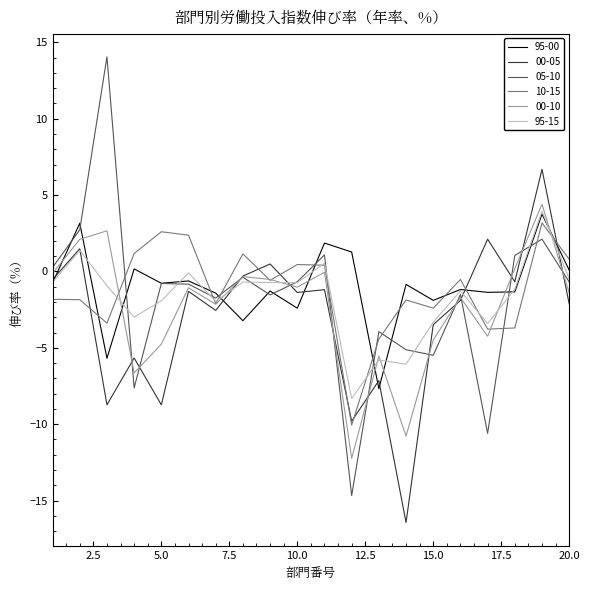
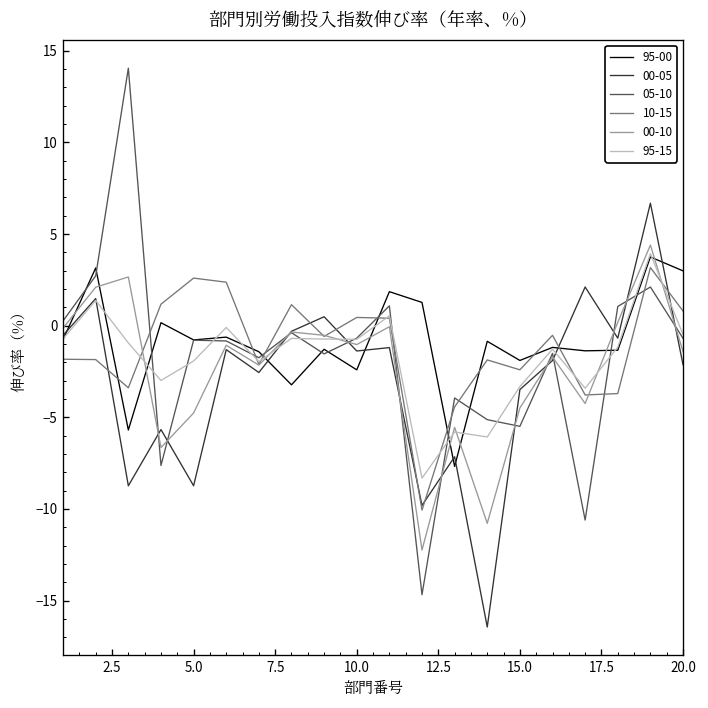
95-00, 20.0: 0.1 -> 3.0
